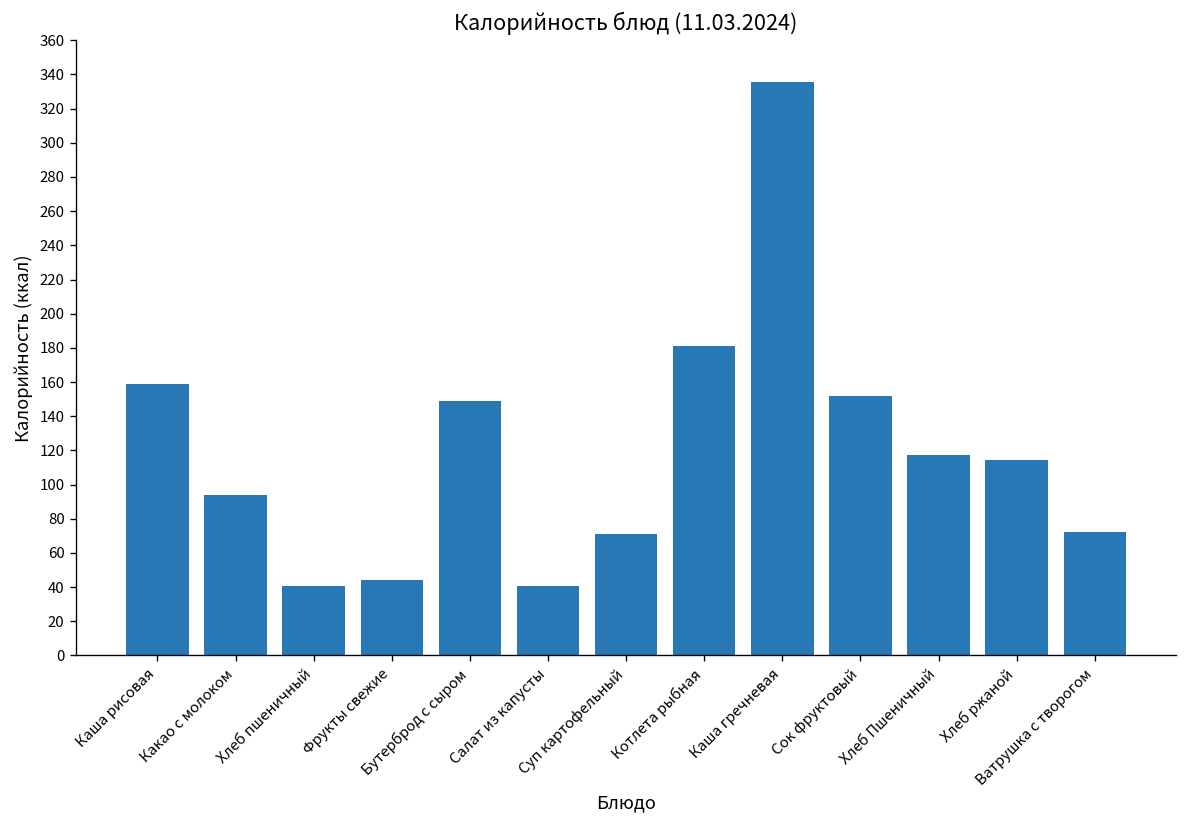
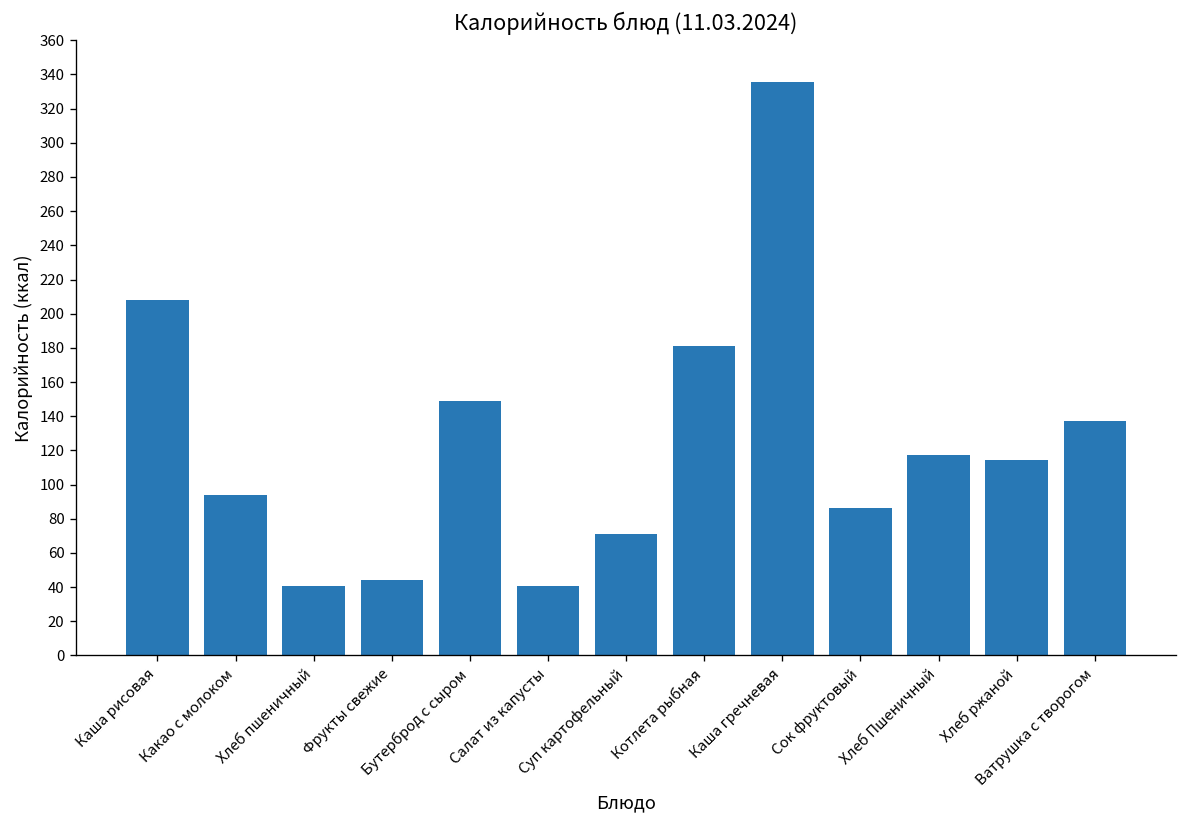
Каша рисовая: 159 -> 208
Сок фруктовый: 152 -> 86
Ватрушка с творогом: 72 -> 137
